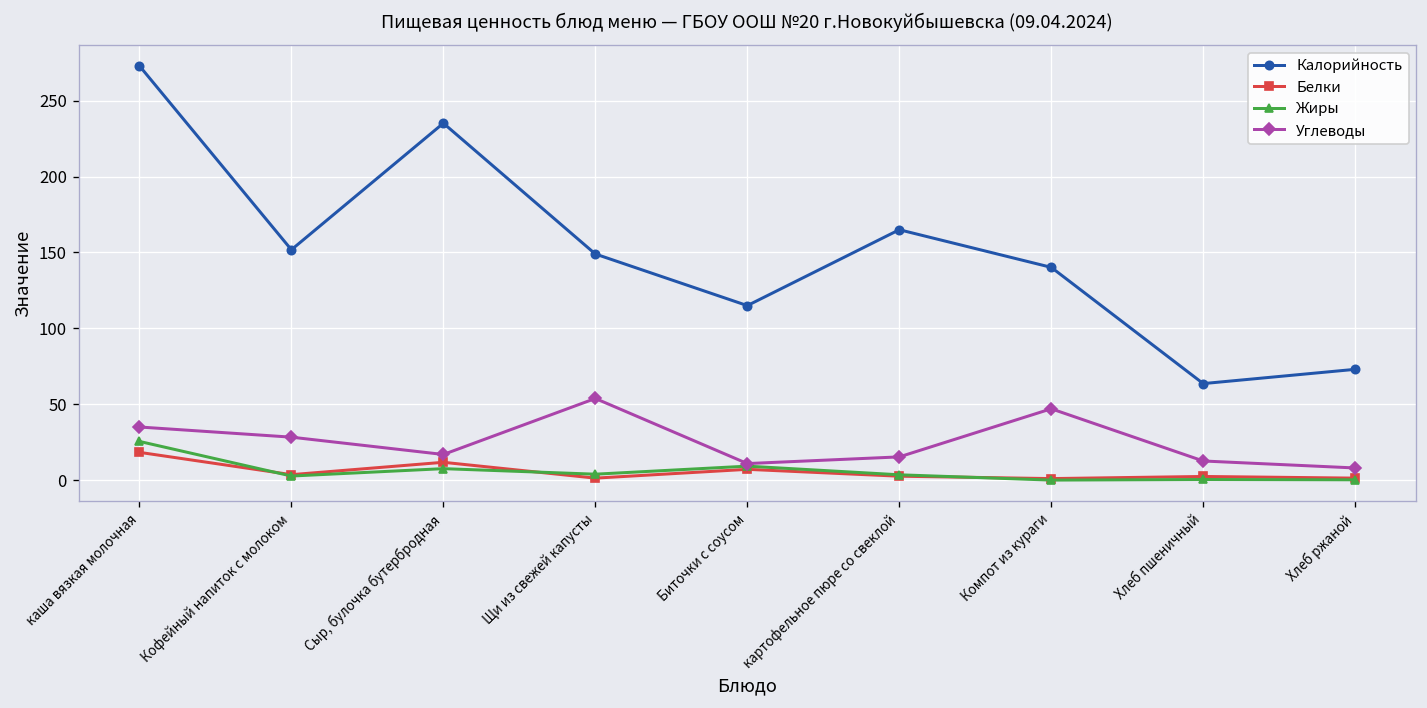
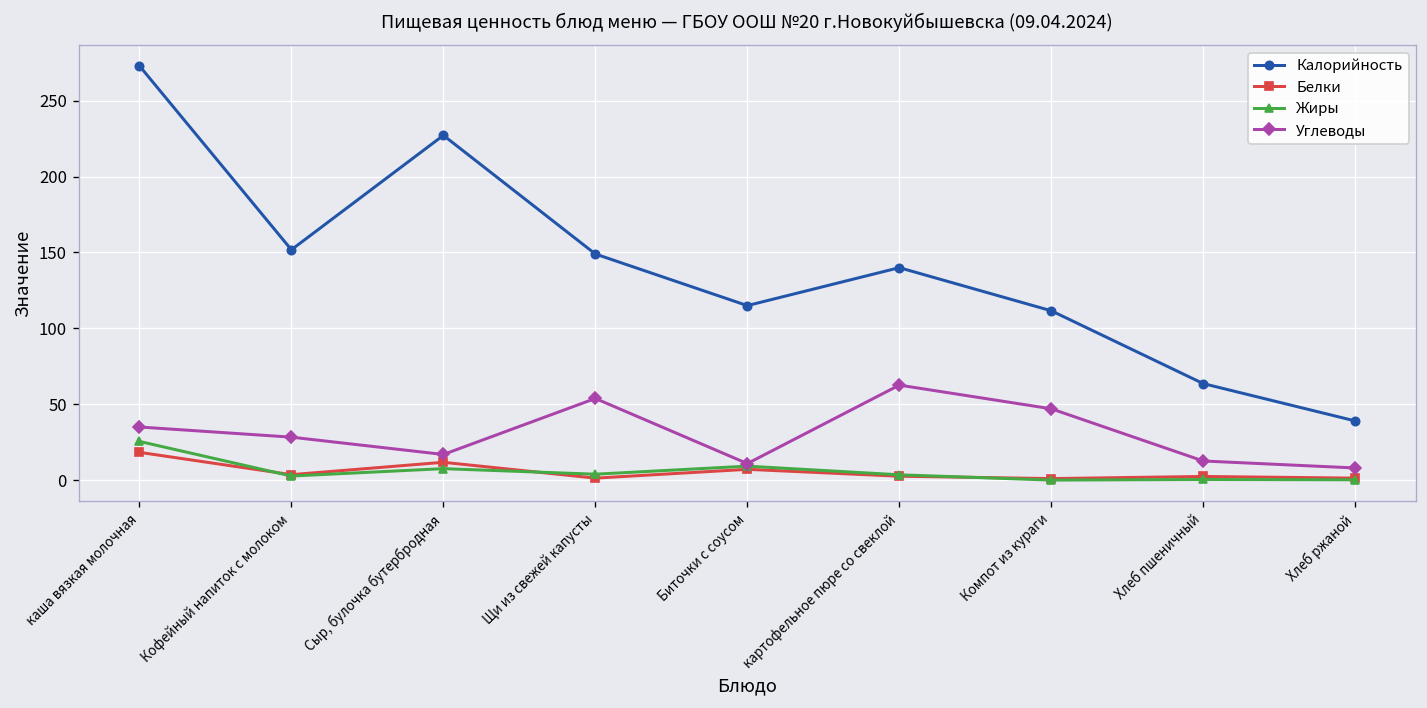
Калорийность, Сыр, булочка бутербродная: 235 -> 227
Калорийность, картофельное пюре со свеклой: 165 -> 140
Углеводы, картофельное пюре со свеклой: 15 -> 63
Калорийность, Компот из кураги: 140 -> 112
Калорийность, Хлеб ржаной: 73 -> 39
